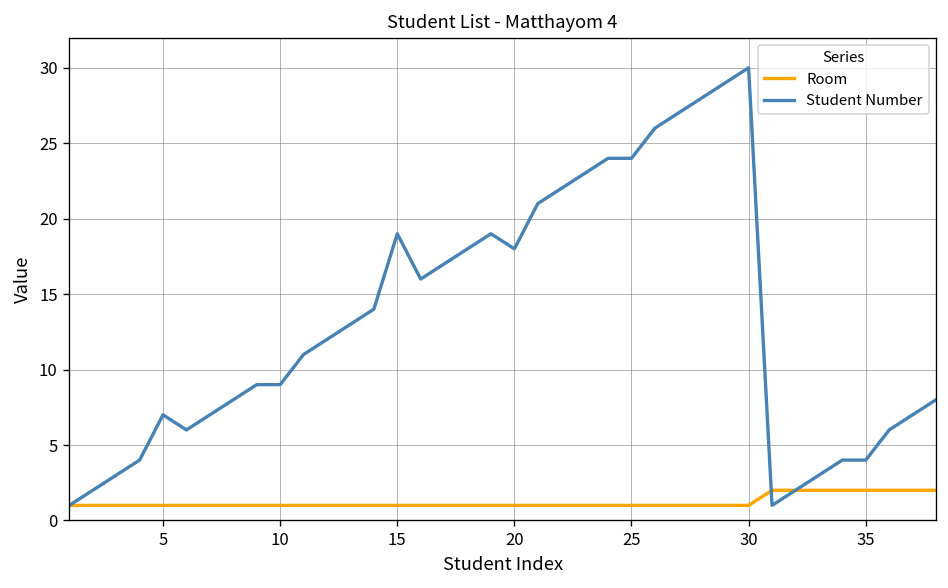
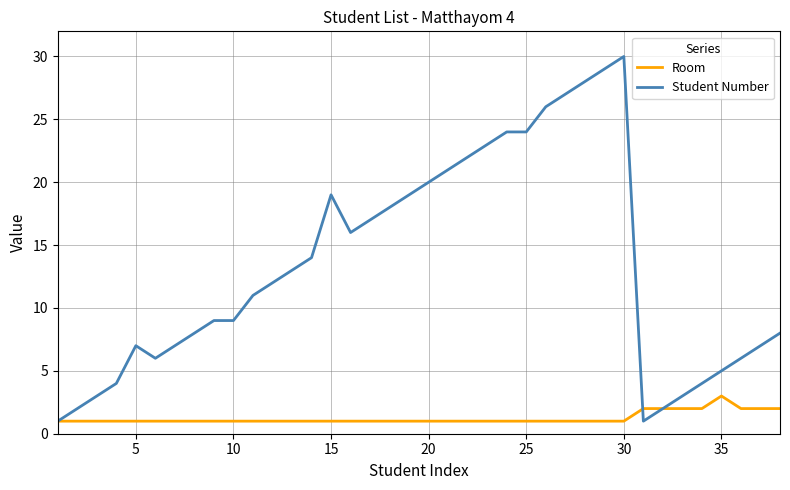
Student Number, 20: 18 -> 20
Room, 35: 2 -> 3
Student Number, 35: 4 -> 5
